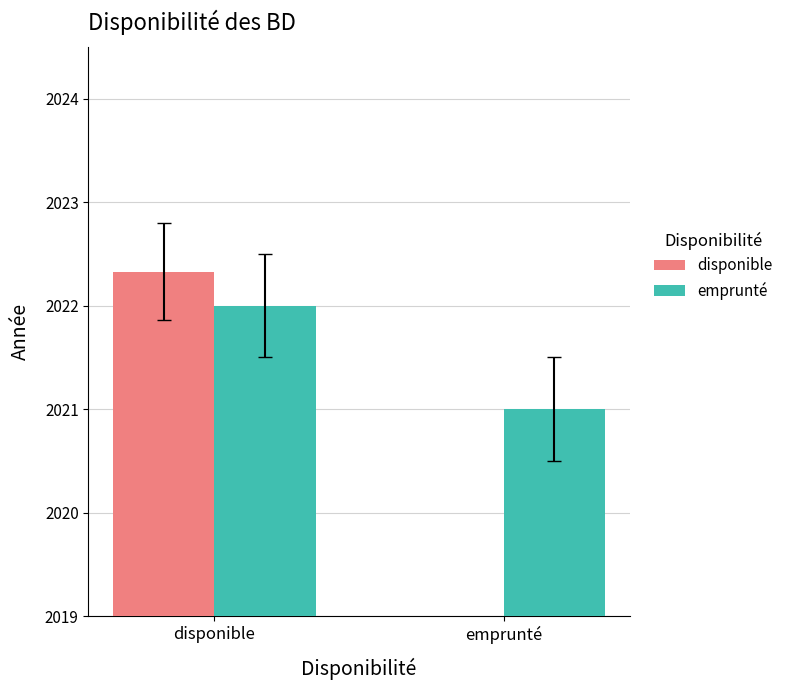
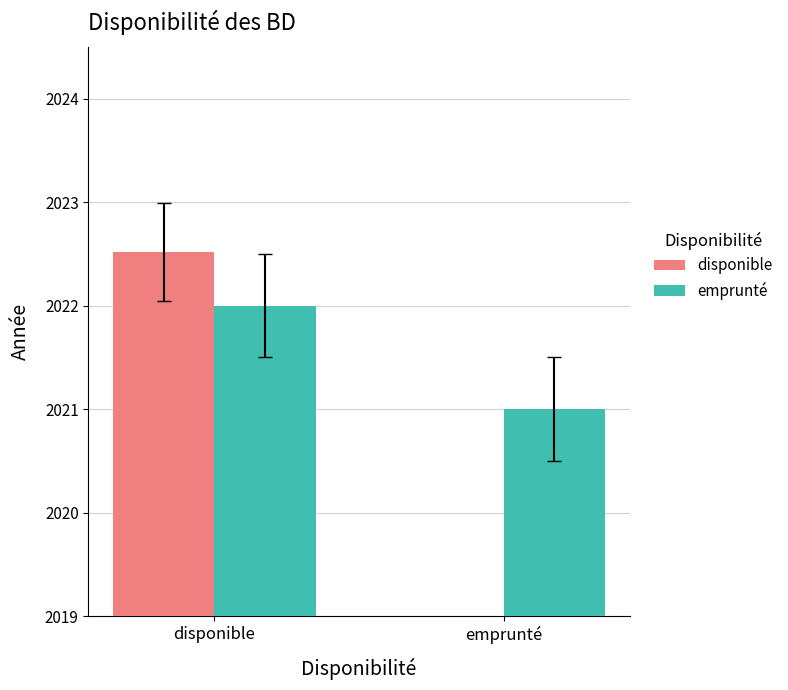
disponible, disponible: 2022.33 -> 2022.52
